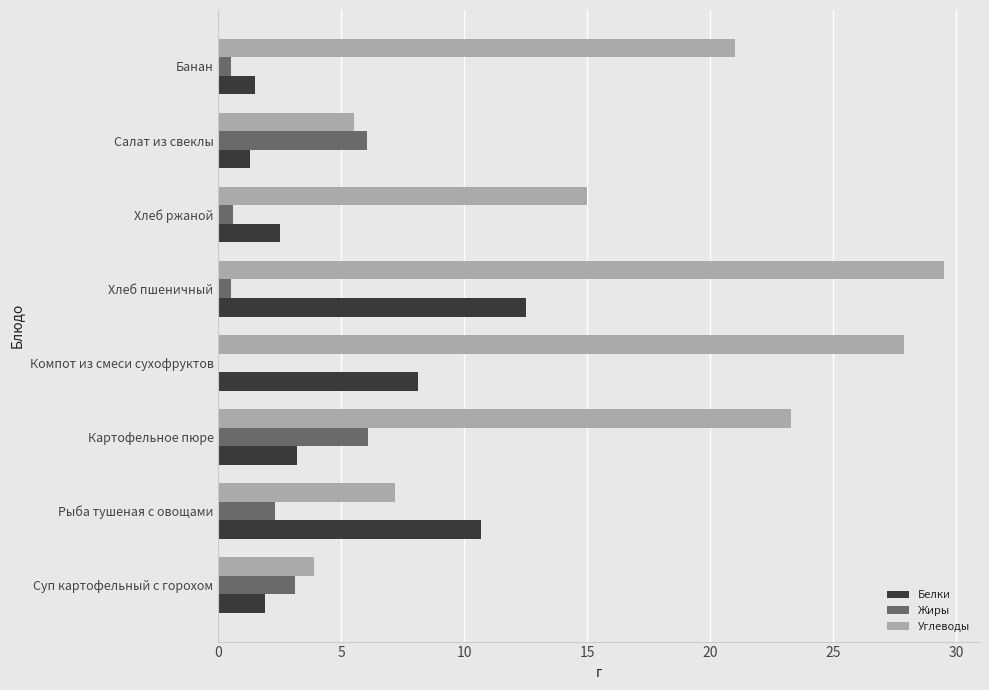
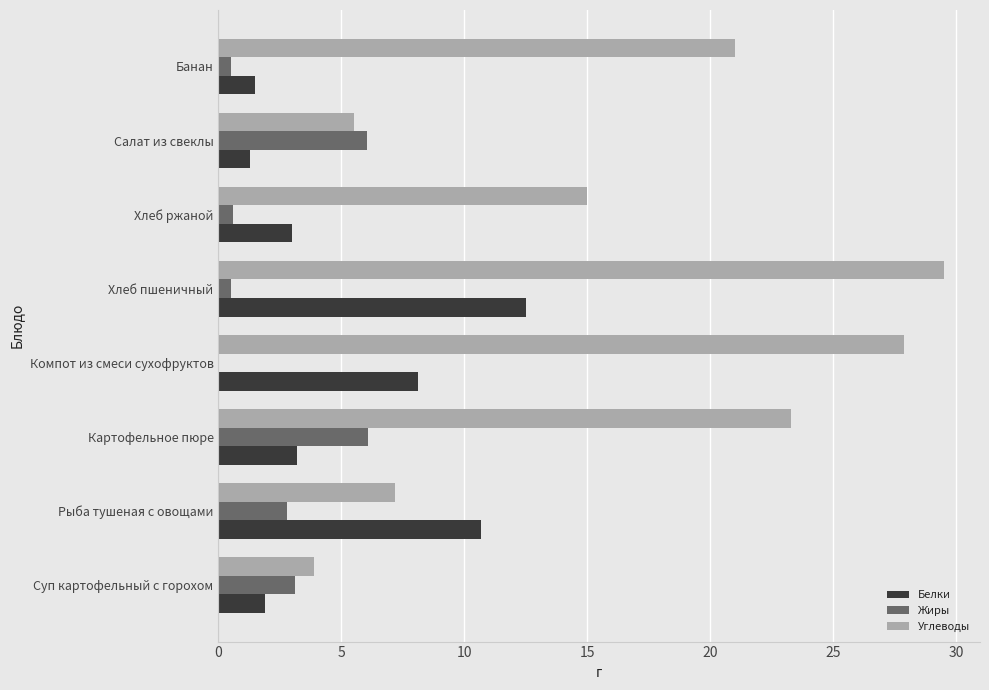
Белки, Хлеб ржаной: 2.5 -> 3.0
Жиры, Рыба тушеная с овощами: 2.3 -> 2.8
